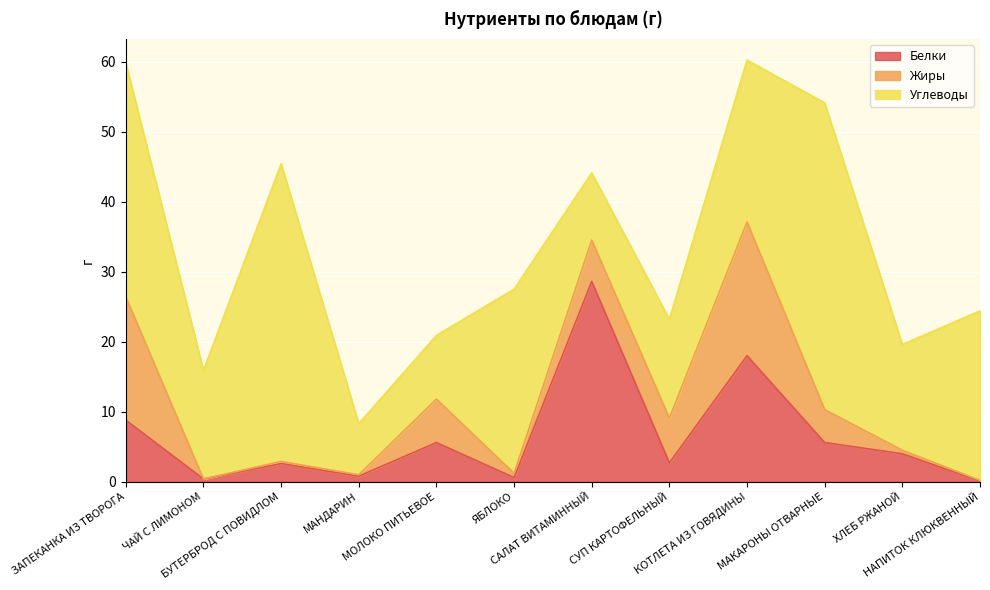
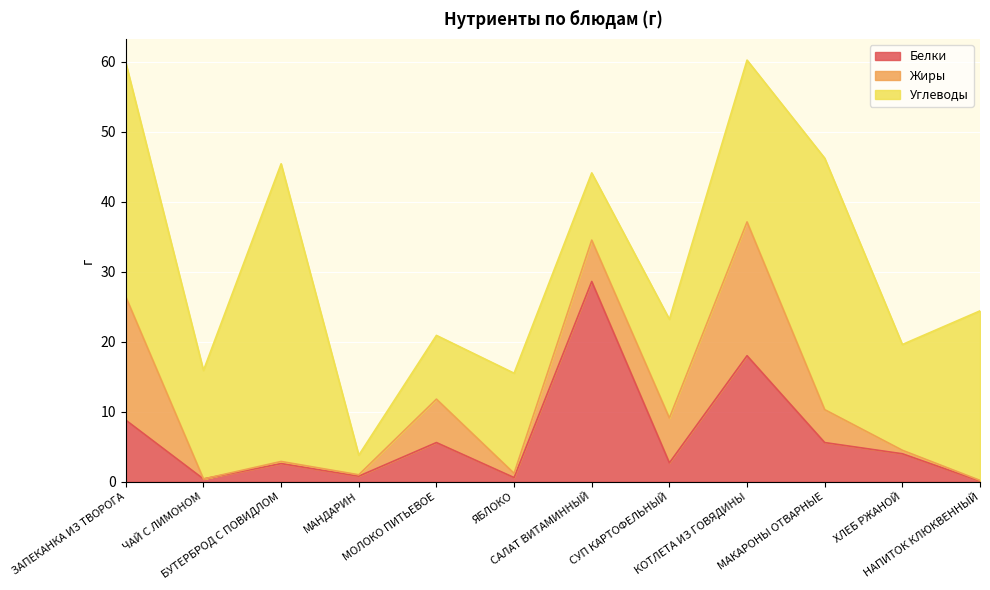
Углеводы, МАНДАРИН: 7 -> 3
Углеводы, ЯБЛОКО: 26 -> 14
Углеводы, МАКАРОНЫ ОТВАРНЫЕ: 44 -> 36
